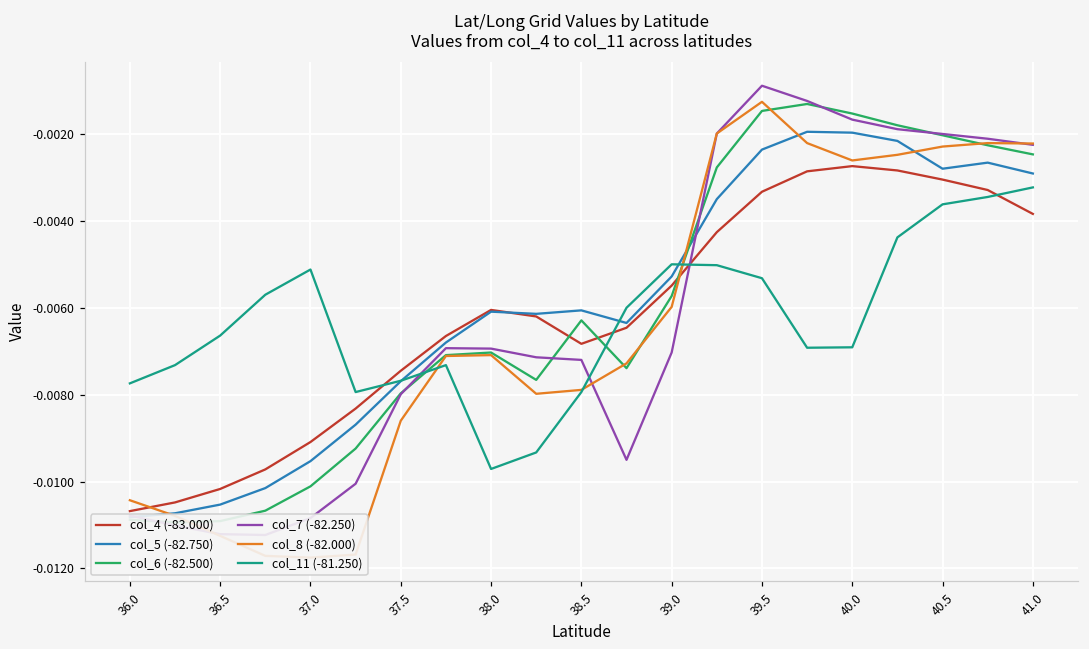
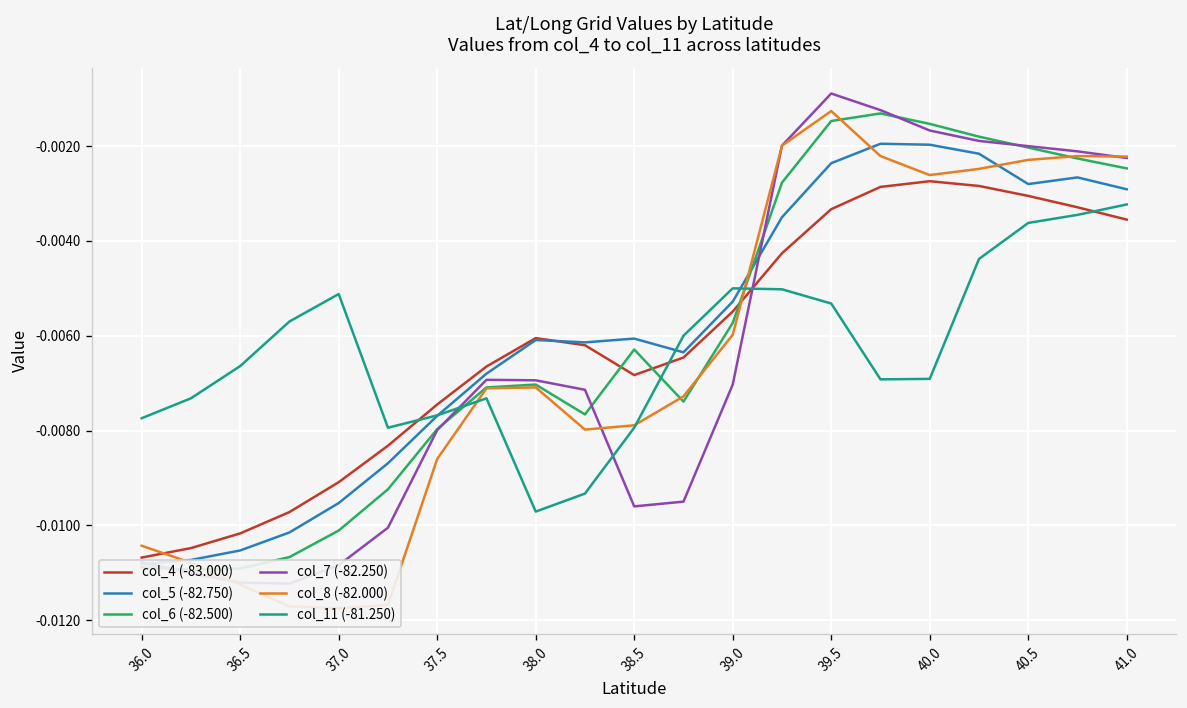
col_7 (-82.250), 38.5: -0.0072 -> -0.0096
col_4 (-83.000), 41.0: -0.0038 -> -0.0036
